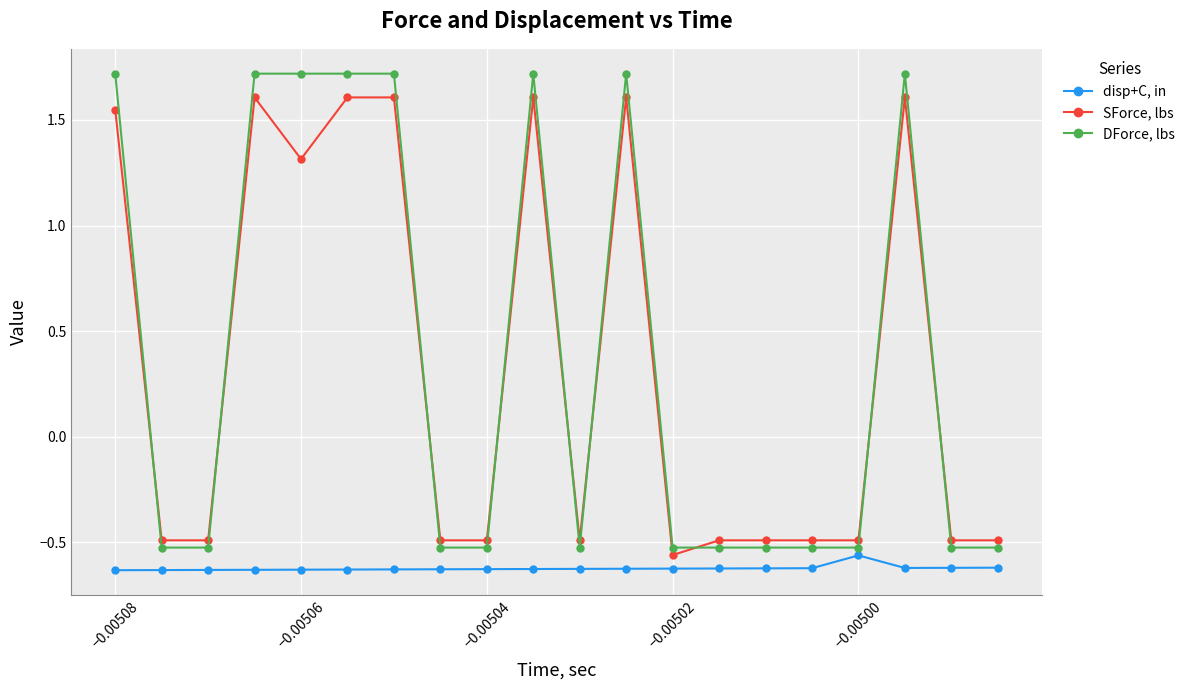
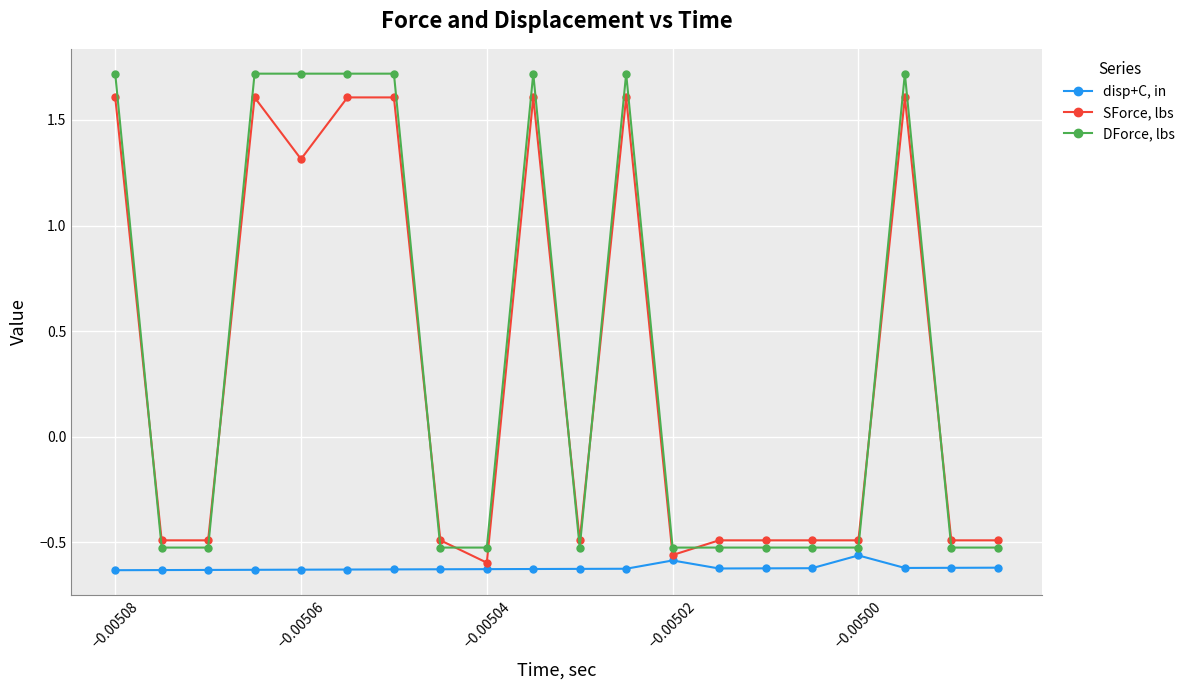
SForce, lbs, −0.00508: 1.55 -> 1.61
SForce, lbs, −0.00504: -0.49 -> -0.60
disp+C, in, −0.00502: -0.62 -> -0.59
